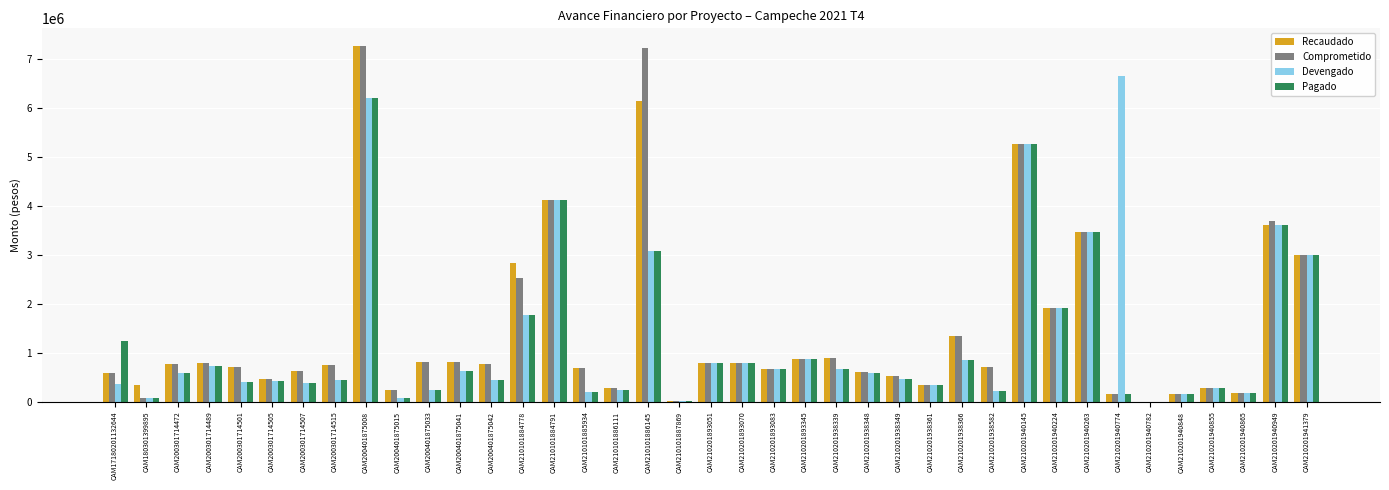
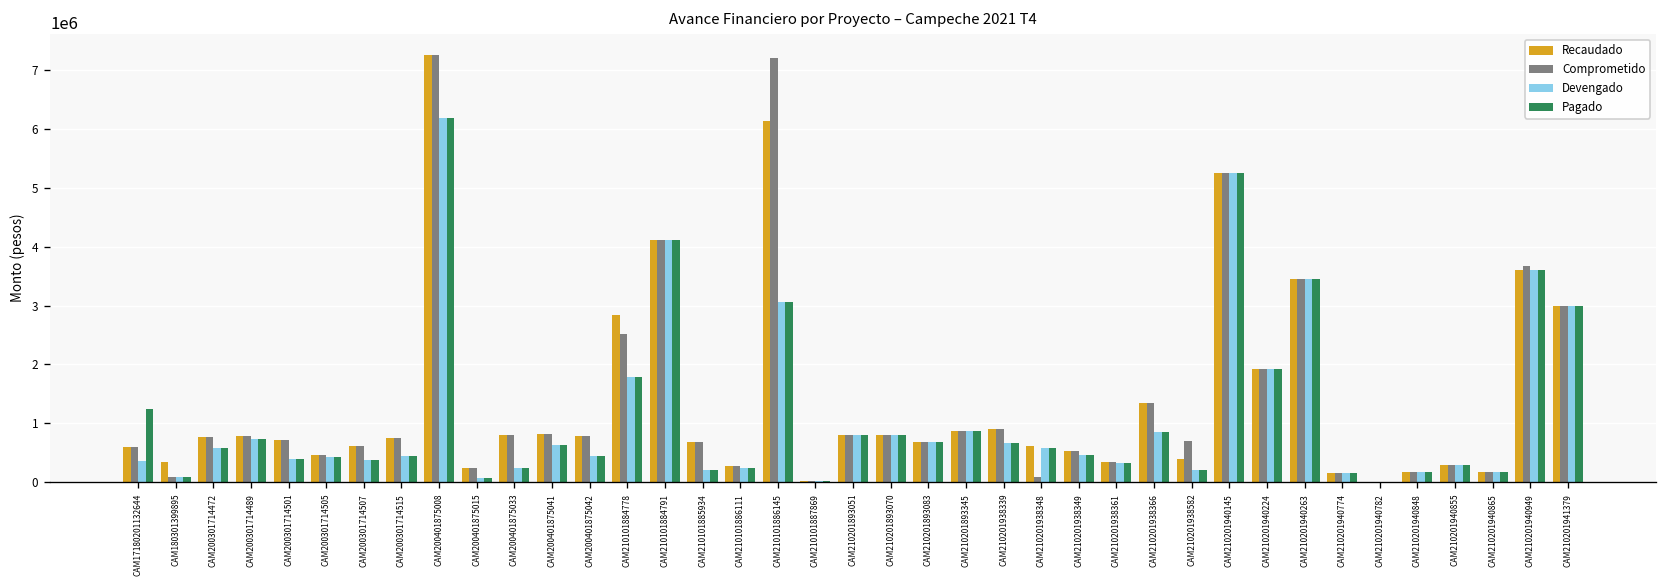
Comprometido, CAM210201938348: 600000 -> 100000
Recaudado, CAM210201938582: 700000 -> 400000
Devengado, CAM210201940774: 6700000 -> 200000
